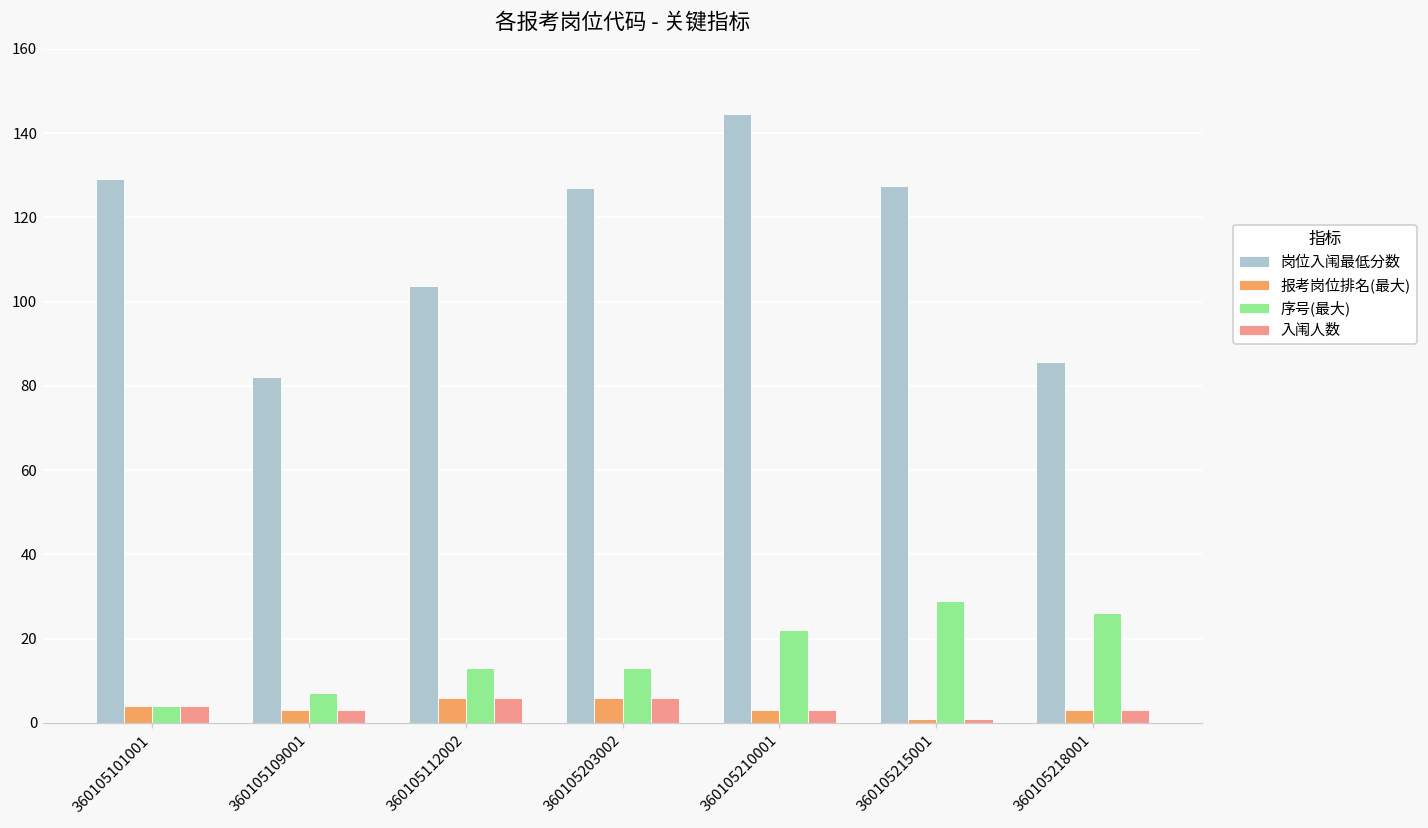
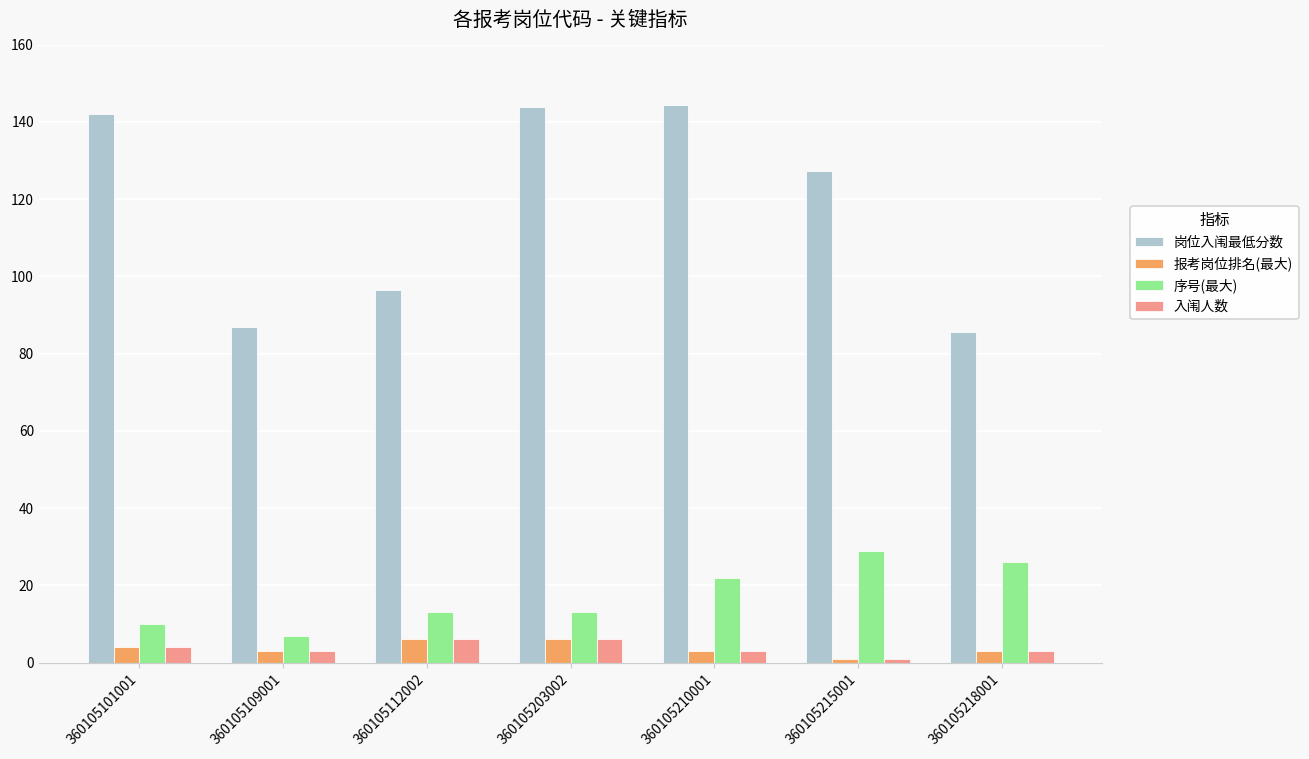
岗位入闱最低分数, 360105101001: 129 -> 142
序号(最大), 360105101001: 4 -> 10
岗位入闱最低分数, 360105109001: 82 -> 87
岗位入闱最低分数, 360105112002: 104 -> 97
岗位入闱最低分数, 360105203002: 127 -> 144
